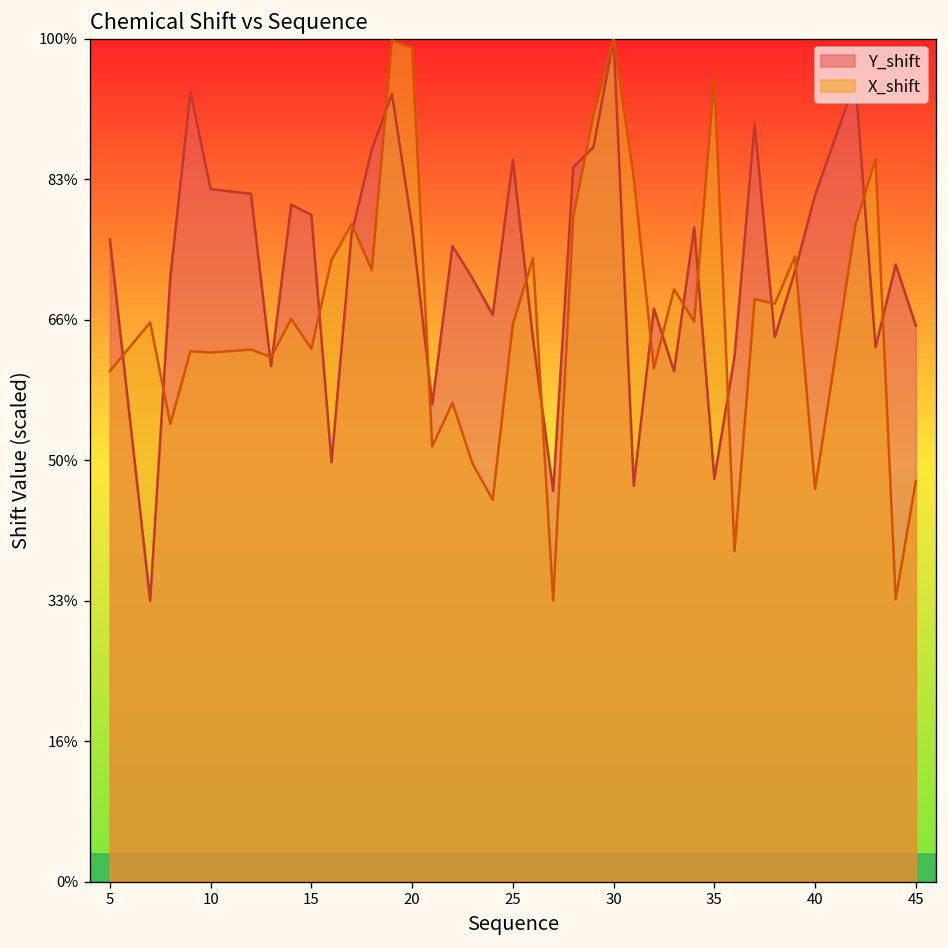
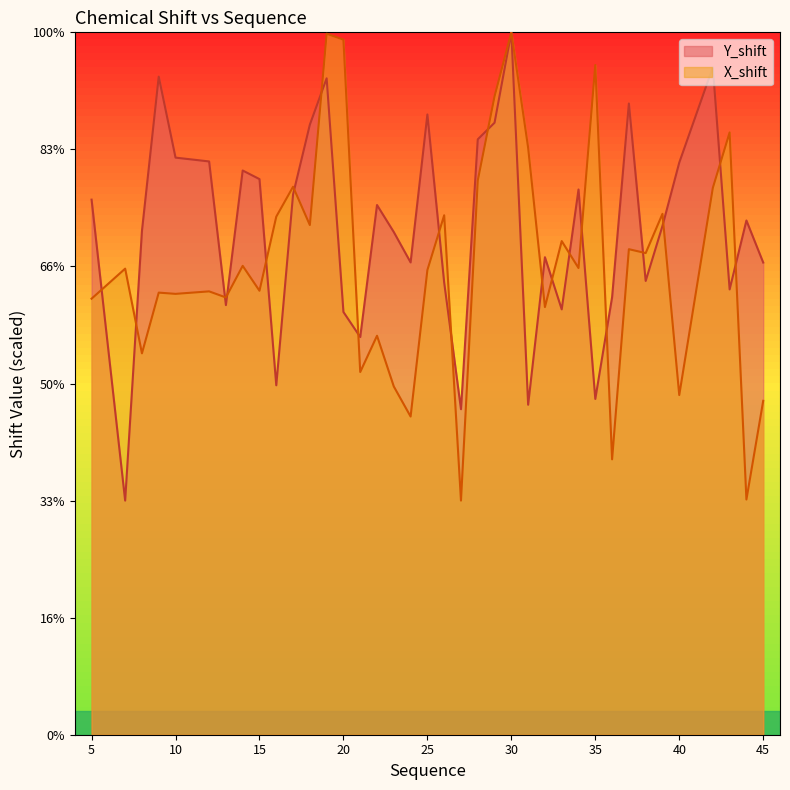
X_shift, 5: 61% -> 62%
Y_shift, 20: 78% -> 60%
Y_shift, 25: 86% -> 88%
X_shift, 40: 47% -> 48%
Y_shift, 45: 66% -> 67%
